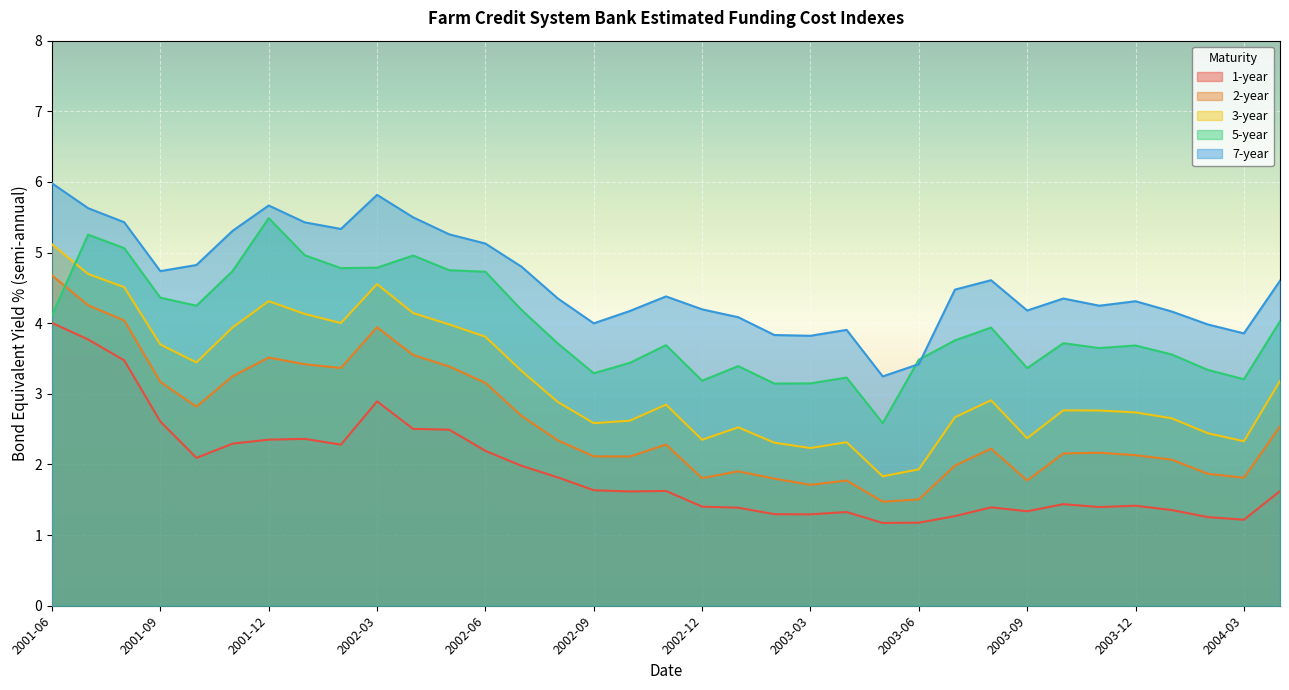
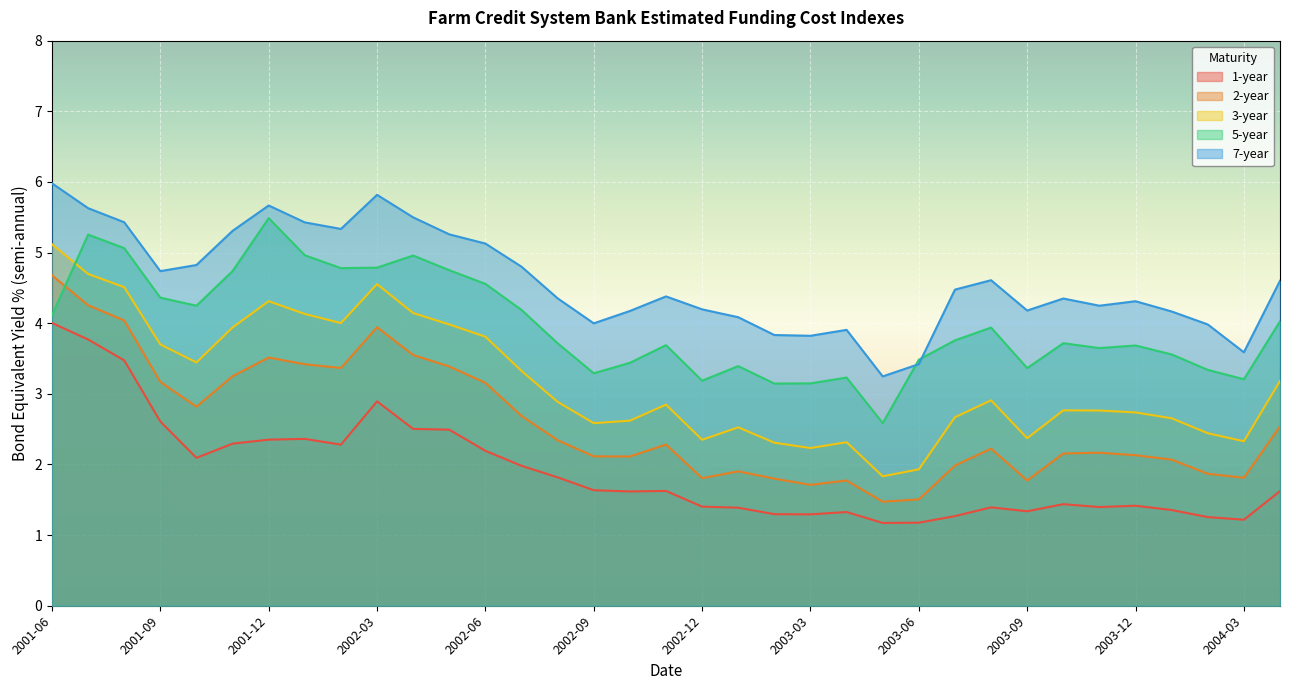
5-year, 2002-06: 4.7 -> 4.6
7-year, 2004-03: 3.9 -> 3.6
